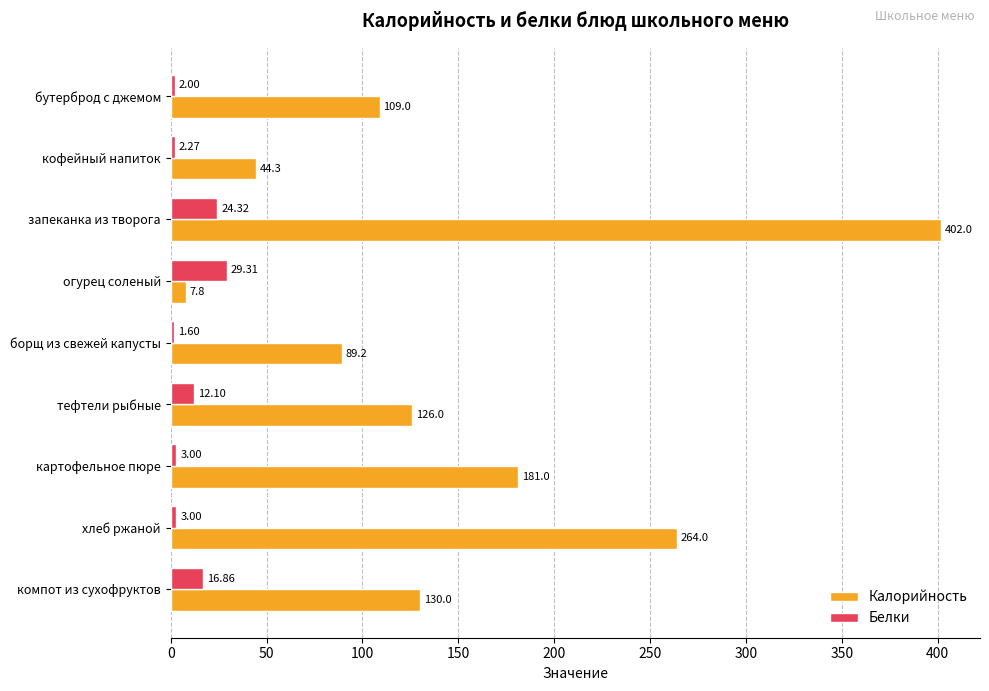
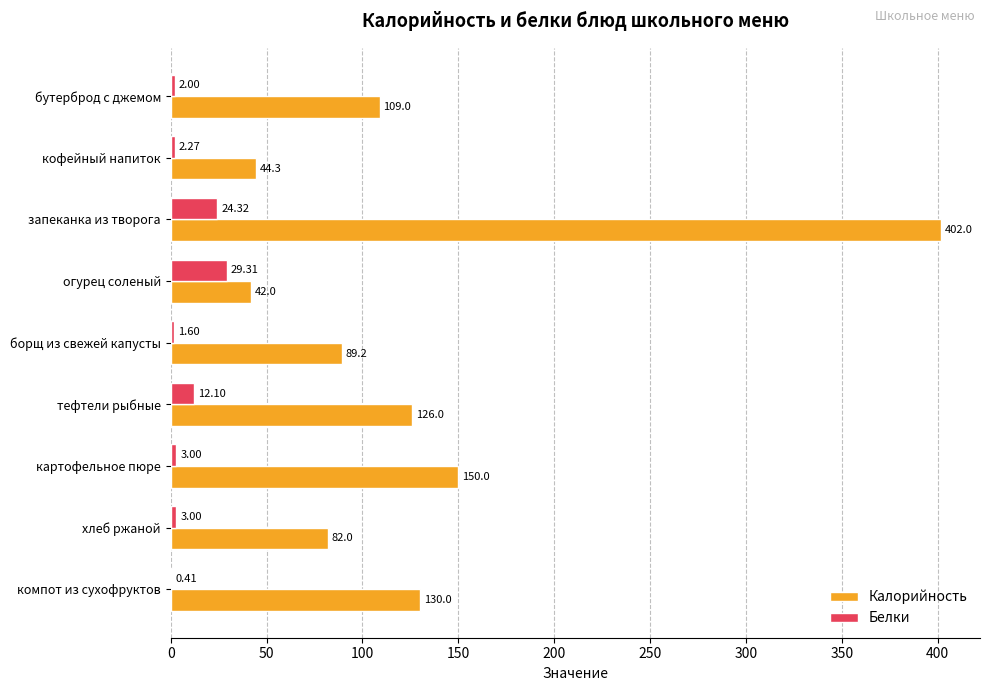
Калорийность, огурец соленый: 7.8 -> 42.0
Калорийность, картофельное пюре: 181.0 -> 150.0
Калорийность, хлеб ржаной: 264.0 -> 82.0
Белки, компот из сухофруктов: 16.86 -> 0.41
